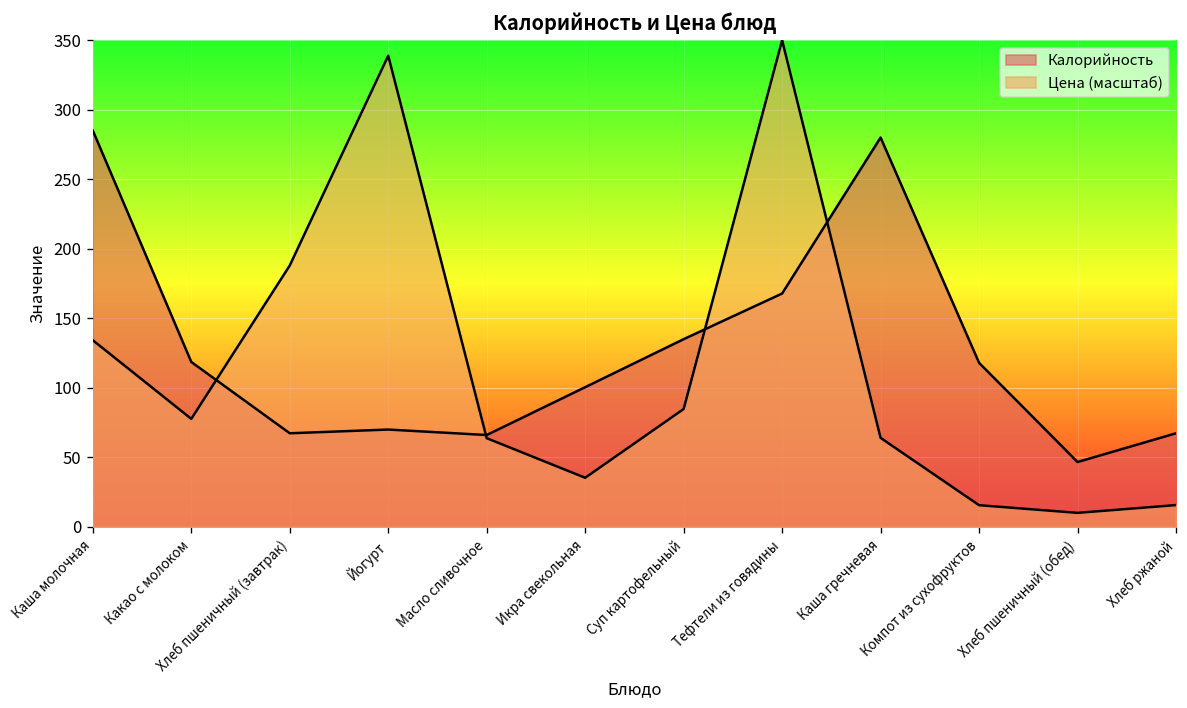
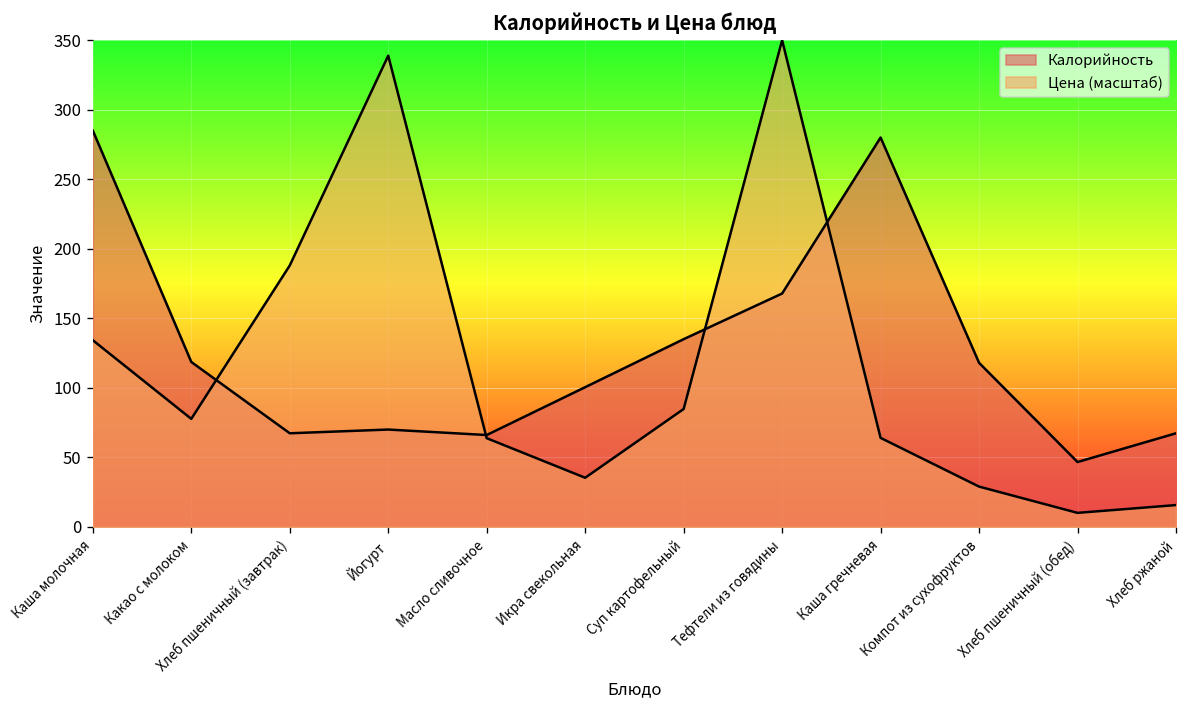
Цена (масштаб), Компот из сухофруктов: 16 -> 29
